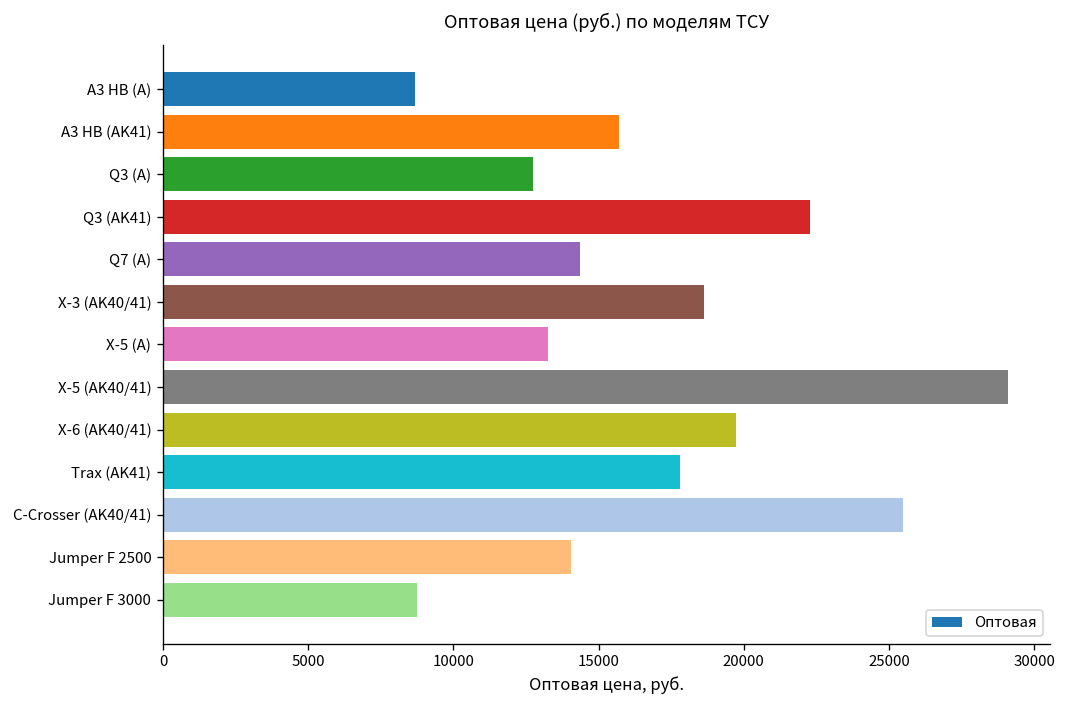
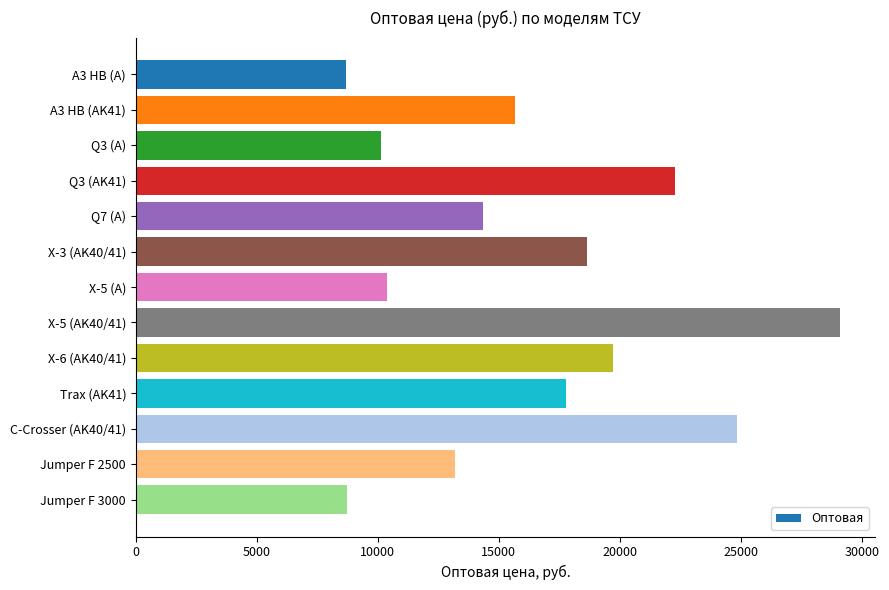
Q3 (A): 12700 -> 10100
X-5 (A): 13300 -> 10400
C-Crosser (AK40/41): 25500 -> 24800
Jumper F 2500: 14000 -> 13200
